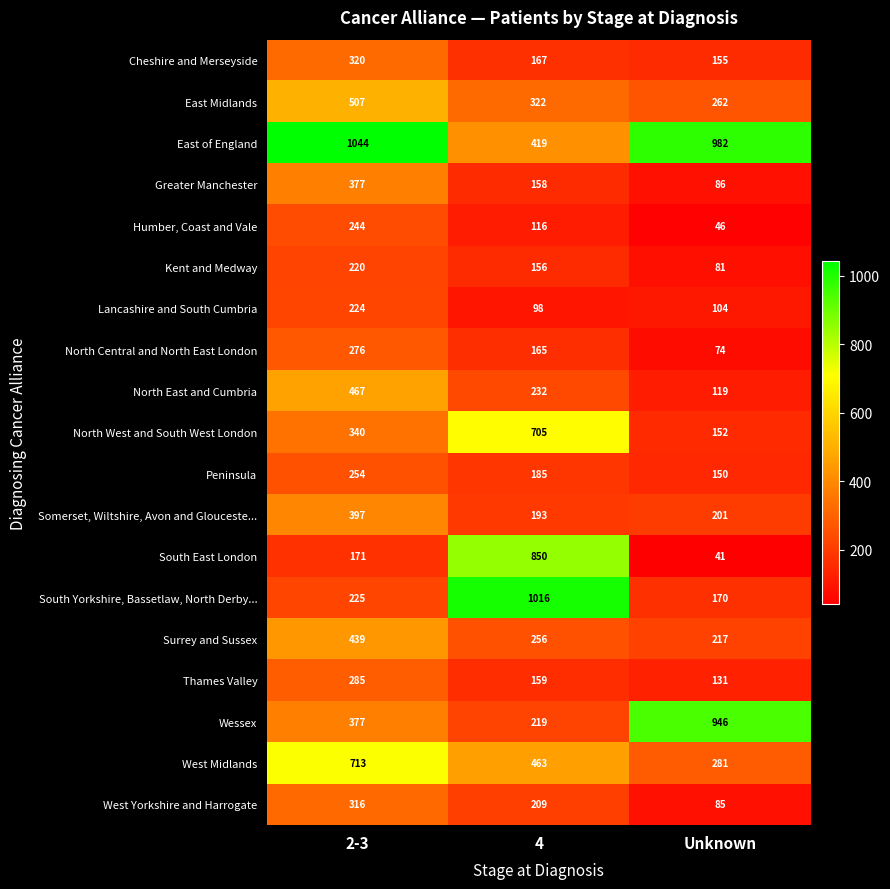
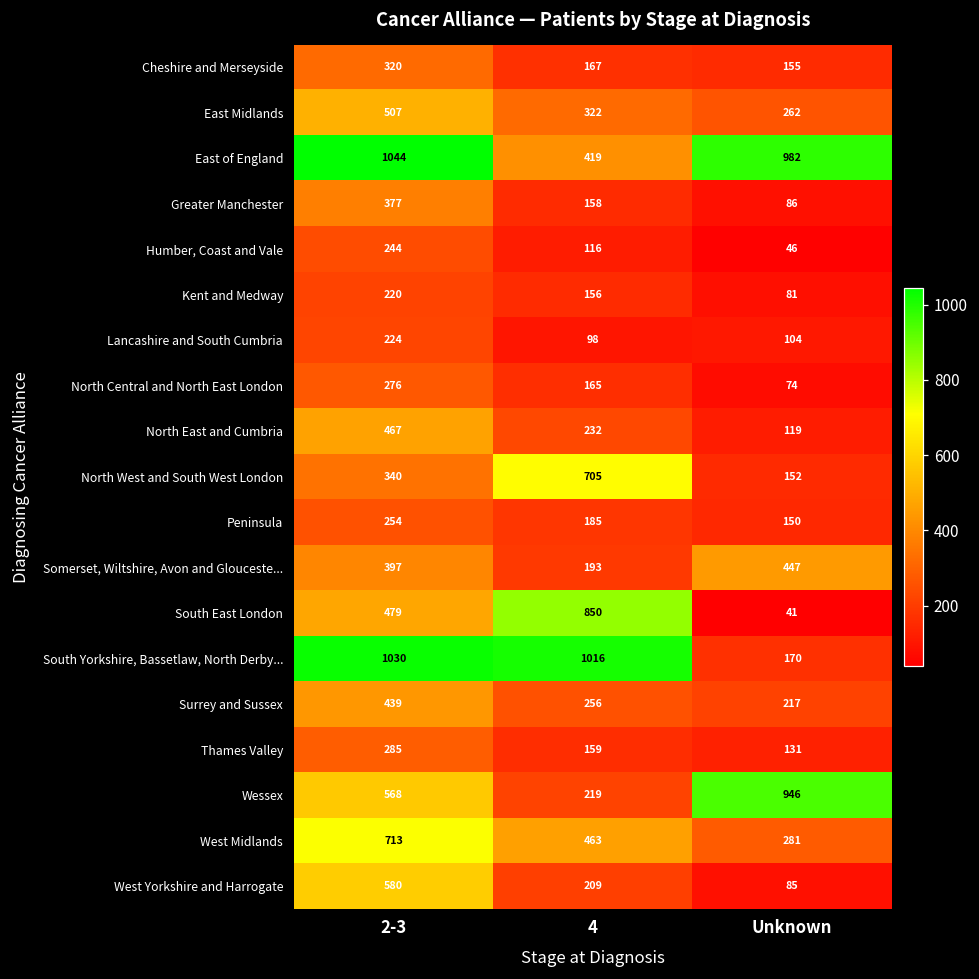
Somerset, Wiltshire, Avon and Glouceste..., Unknown: 201 -> 447
South East London, 2-3: 171 -> 479
South Yorkshire, Bassetlaw, North Derby..., 2-3: 225 -> 1030
Wessex, 2-3: 377 -> 568
West Yorkshire and Harrogate, 2-3: 316 -> 580
